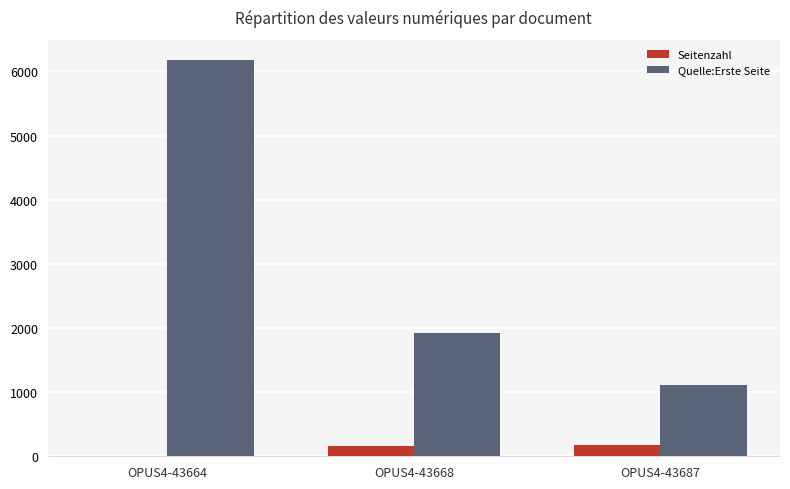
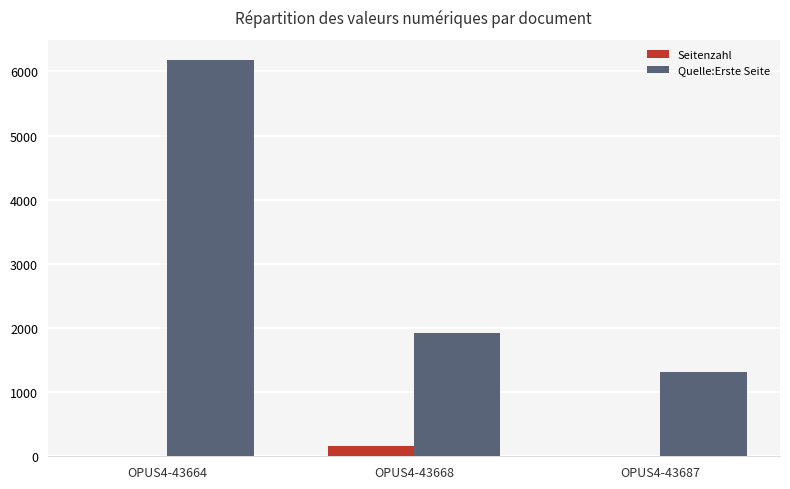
Seitenzahl, OPUS4-43687: 200 -> 0
Quelle:Erste Seite, OPUS4-43687: 1100 -> 1300
